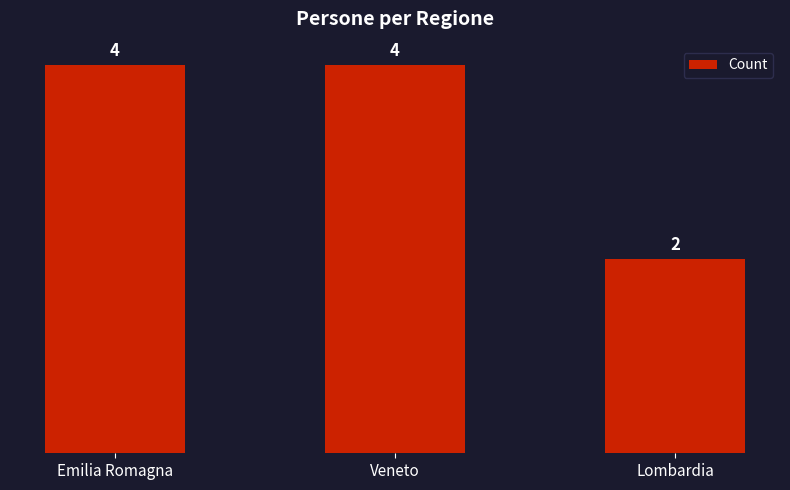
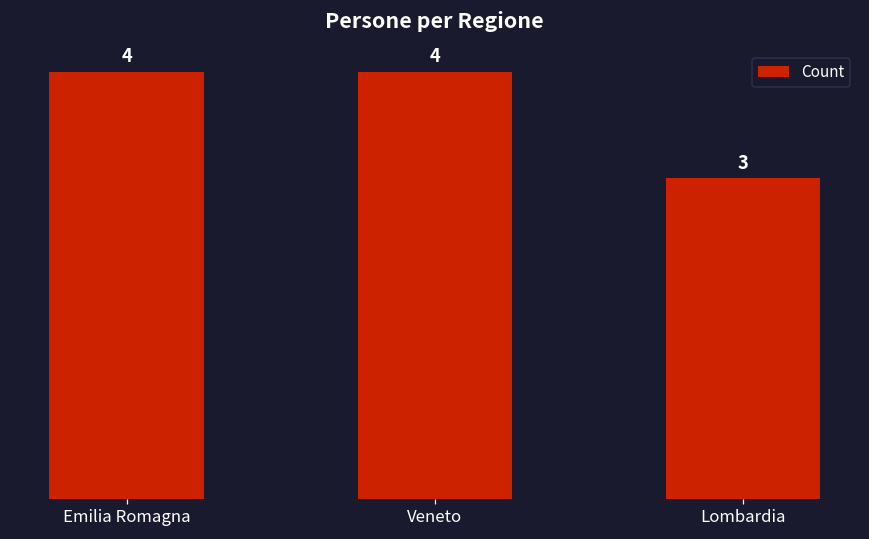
Lombardia: 2 -> 3
